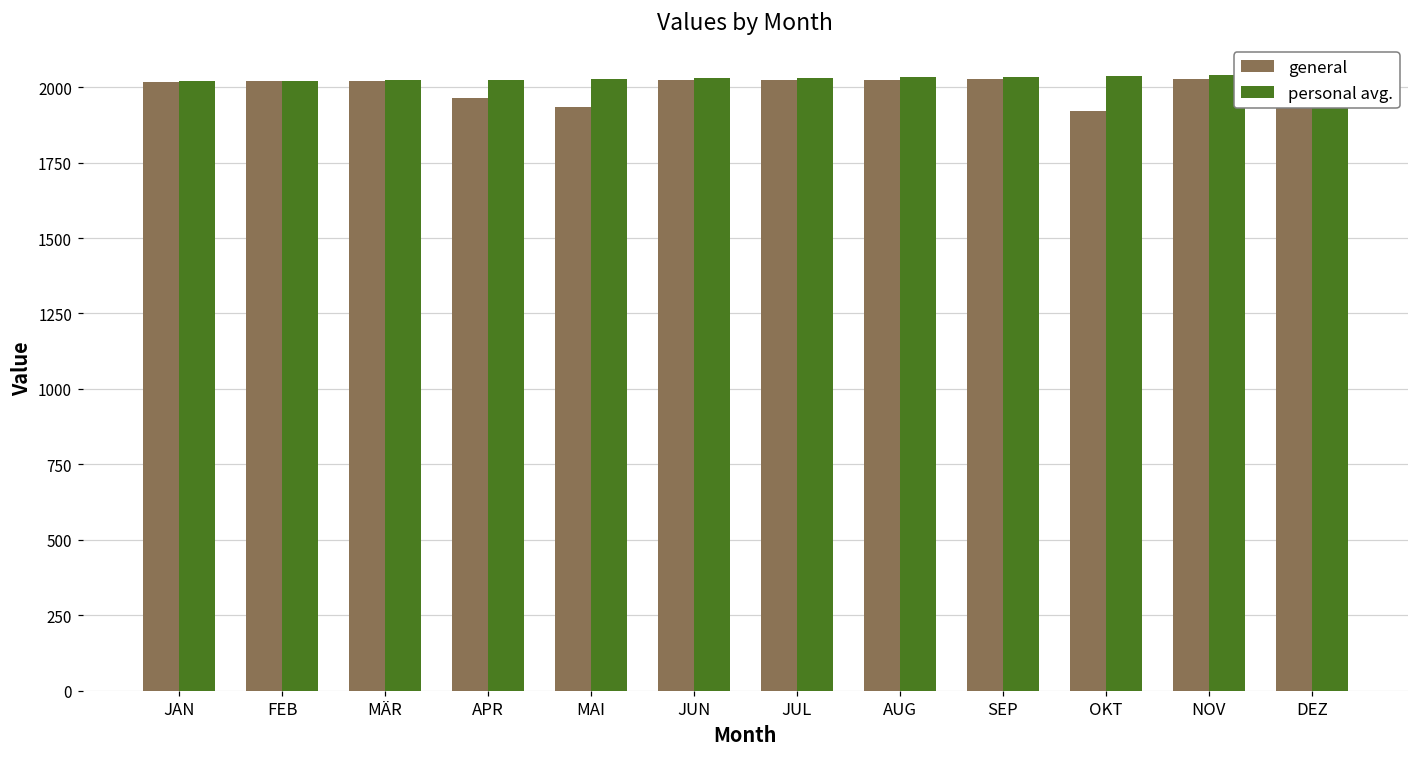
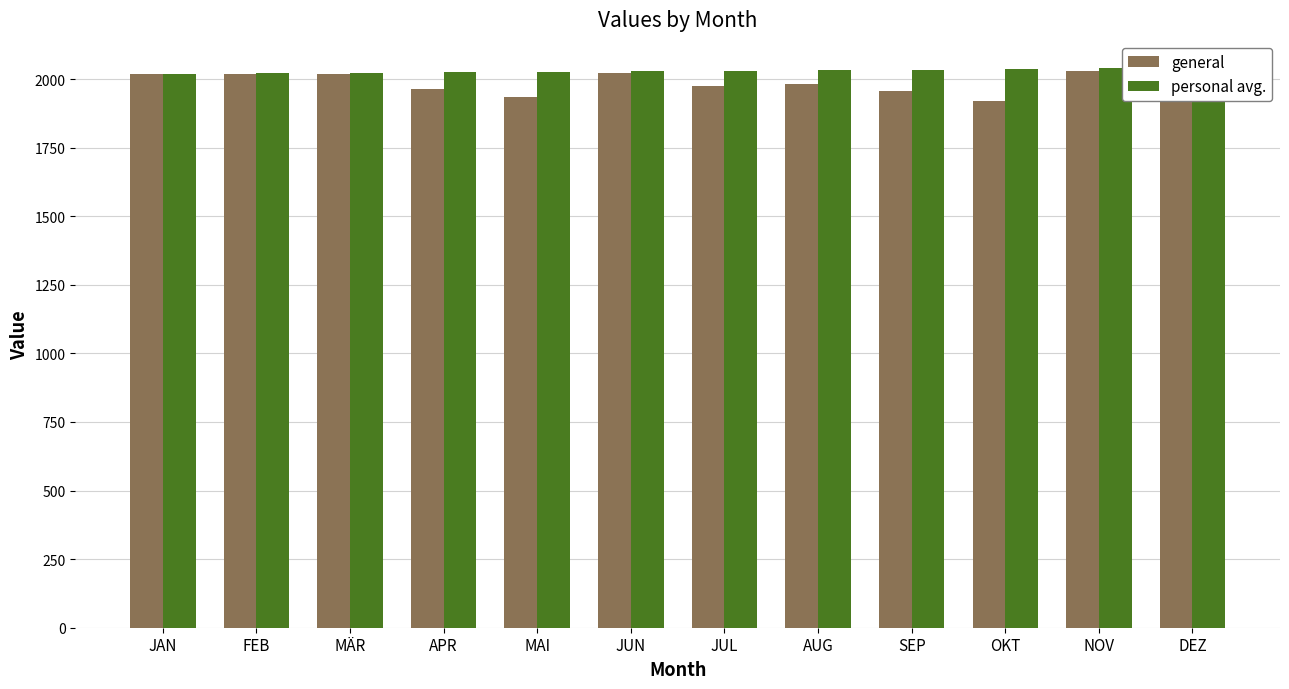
general, JUL: 2020 -> 1970
general, AUG: 2030 -> 1980
general, SEP: 2030 -> 1960
